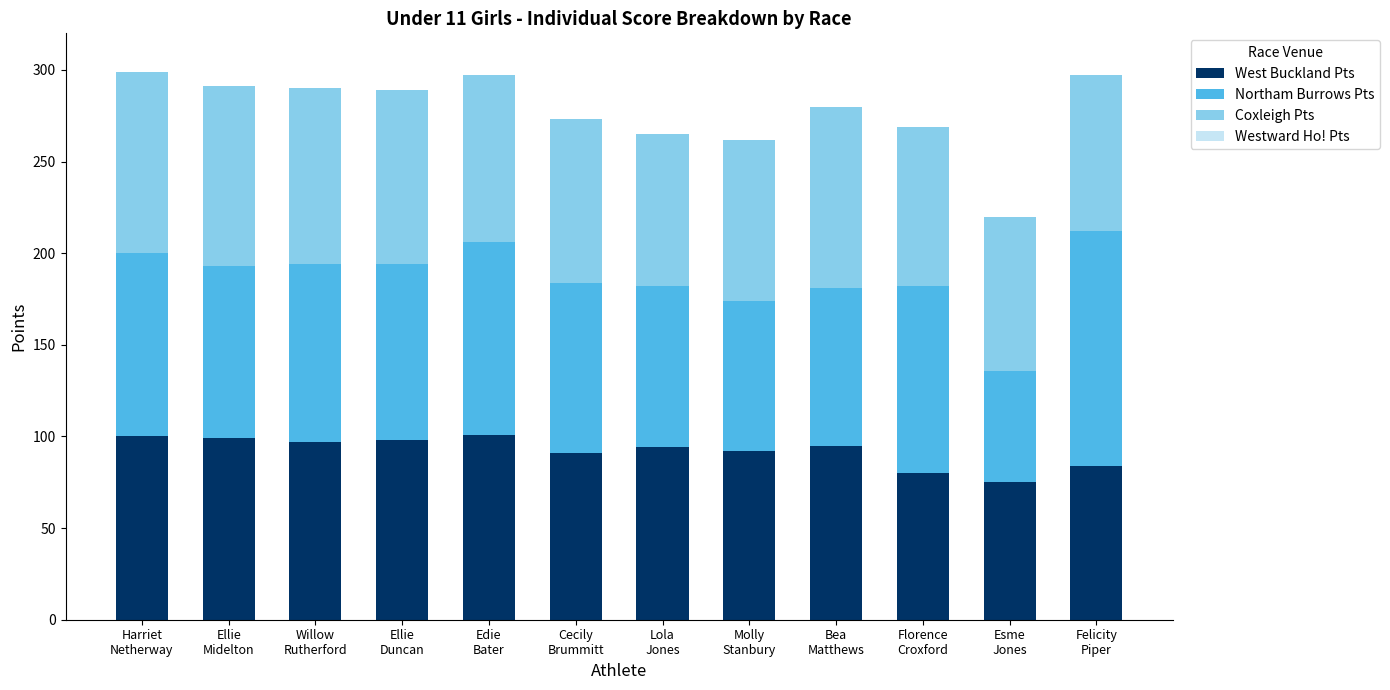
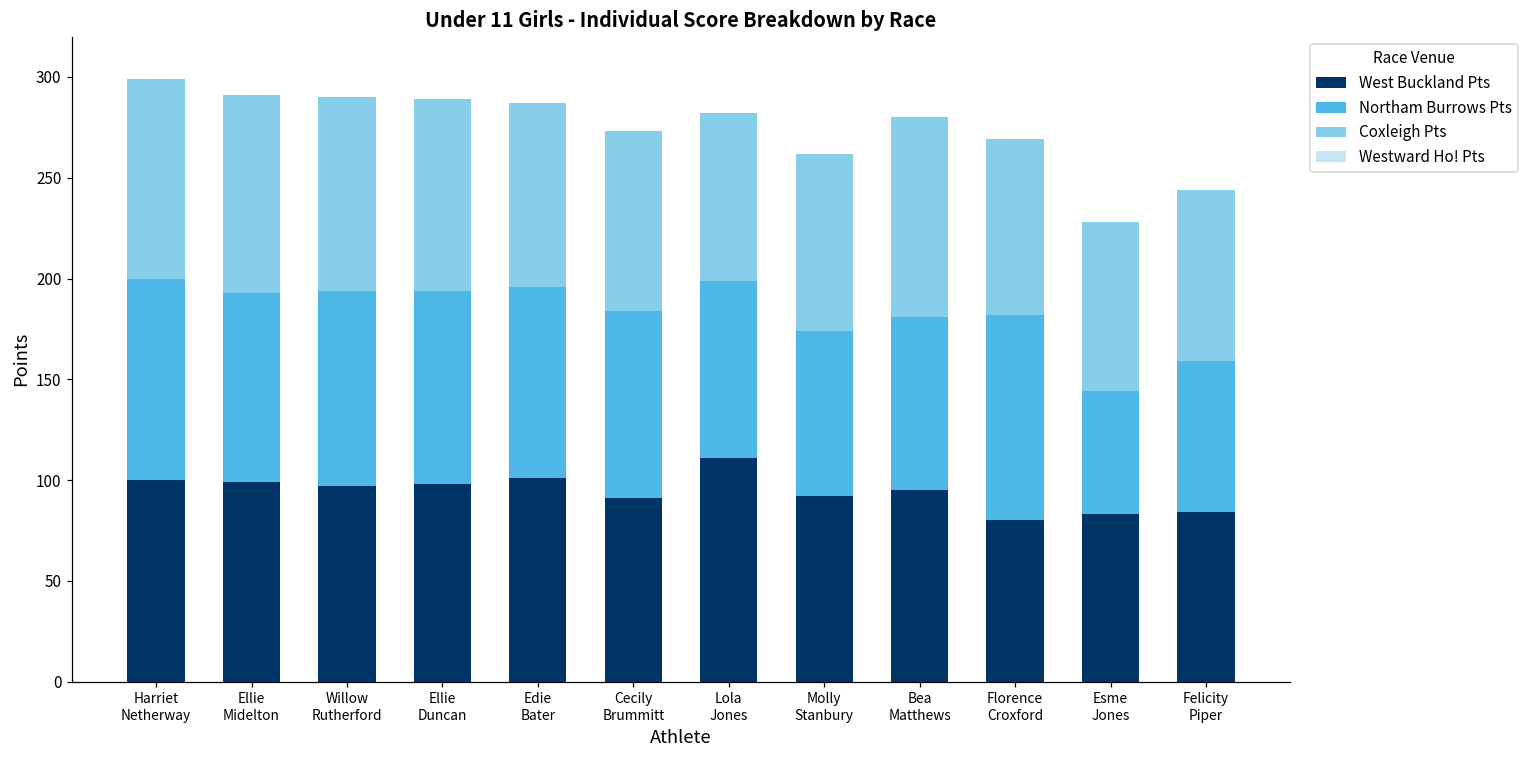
Northam Burrows Pts, Edie Bater: 105 -> 95
West Buckland Pts, Lola Jones: 94 -> 111
West Buckland Pts, Esme Jones: 75 -> 83
Northam Burrows Pts, Felicity Piper: 128 -> 75
